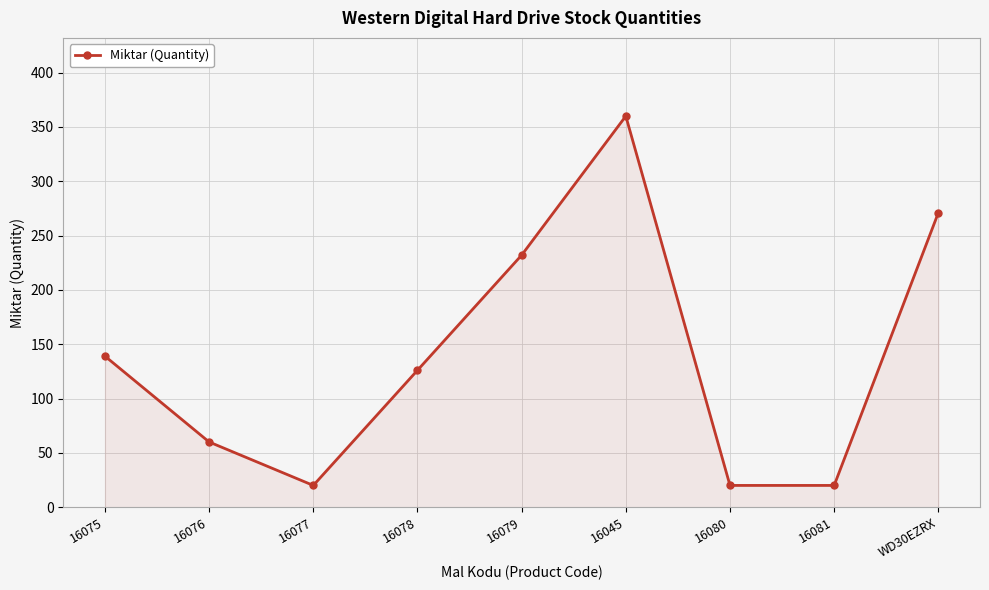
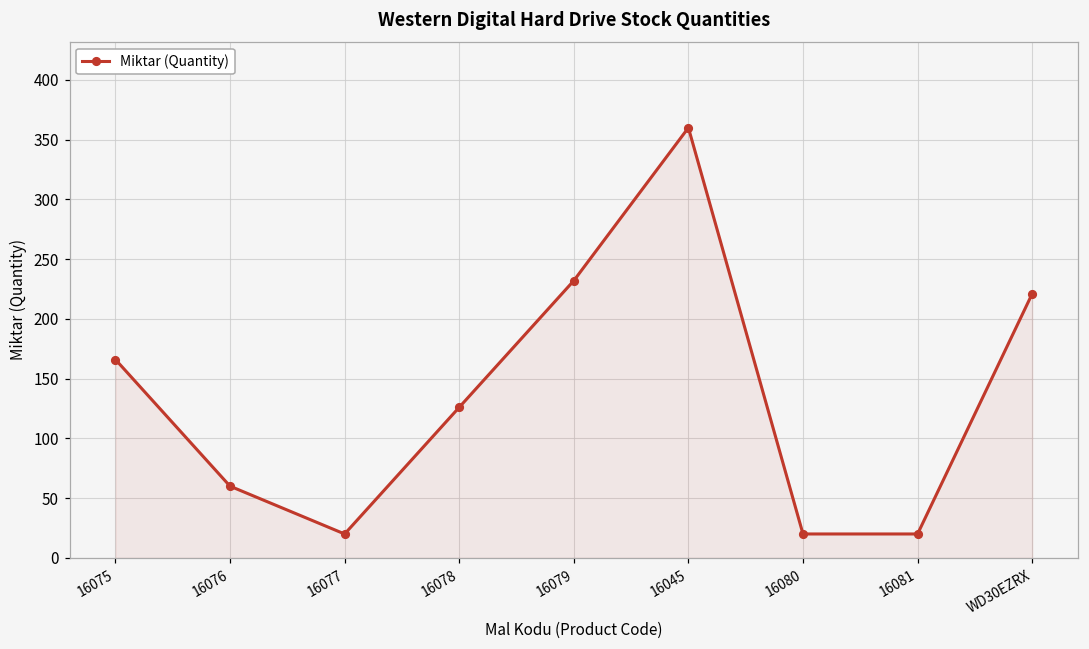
16075: 139 -> 166
WD30EZRX: 271 -> 221
